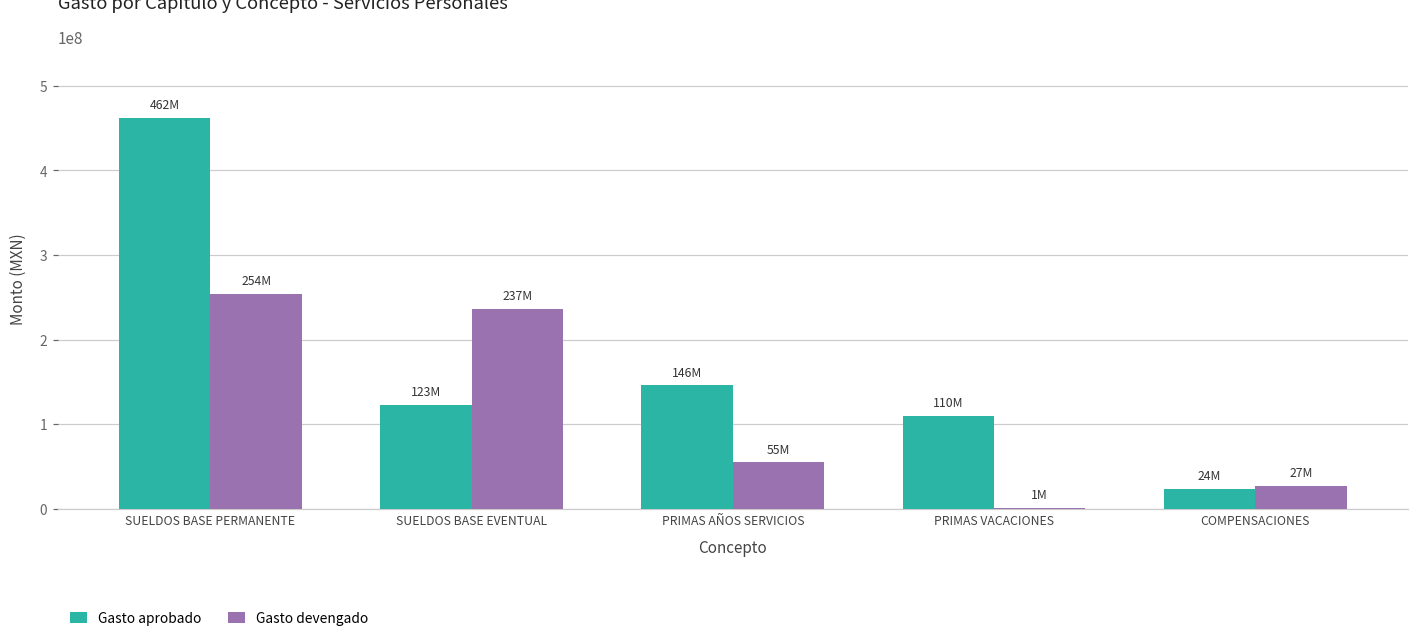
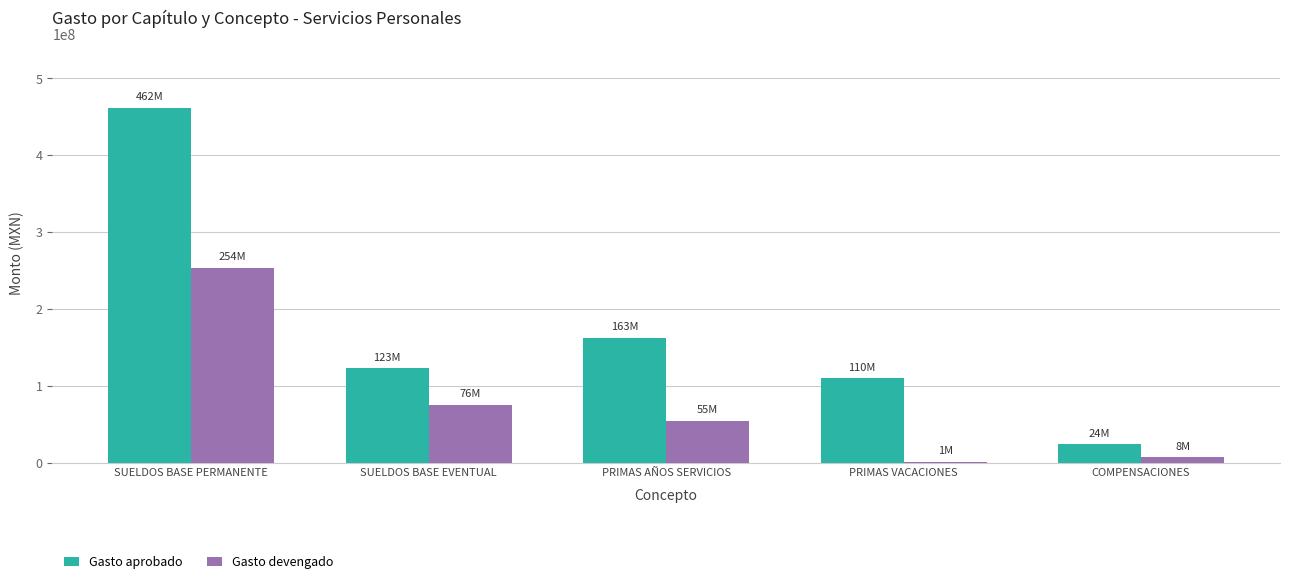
Gasto devengado, SUELDOS BASE EVENTUAL: 237M -> 76M
Gasto aprobado, PRIMAS AÑOS SERVICIOS: 146M -> 163M
Gasto devengado, COMPENSACIONES: 27M -> 8M
